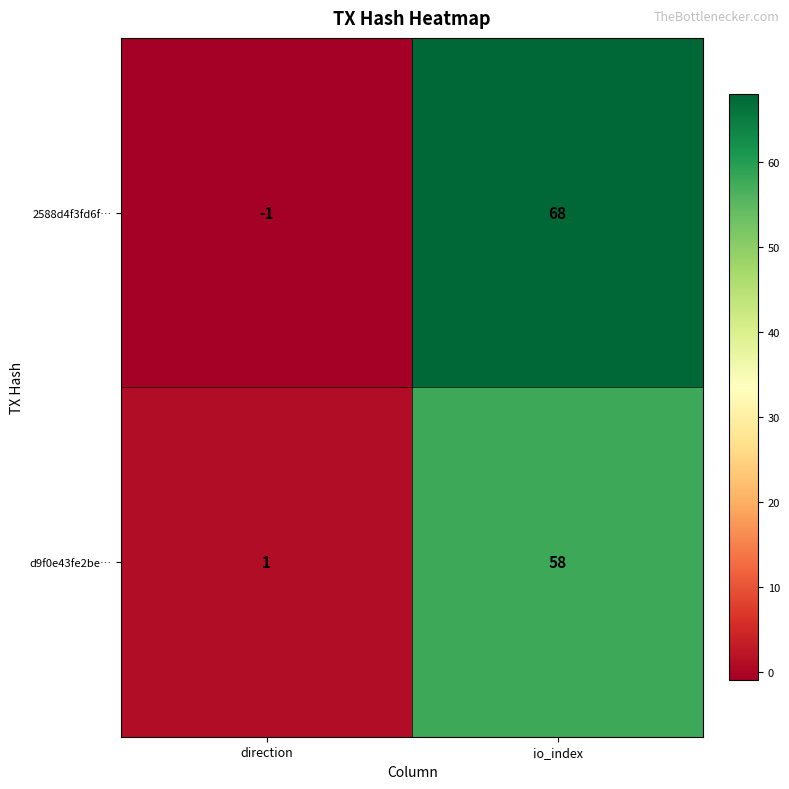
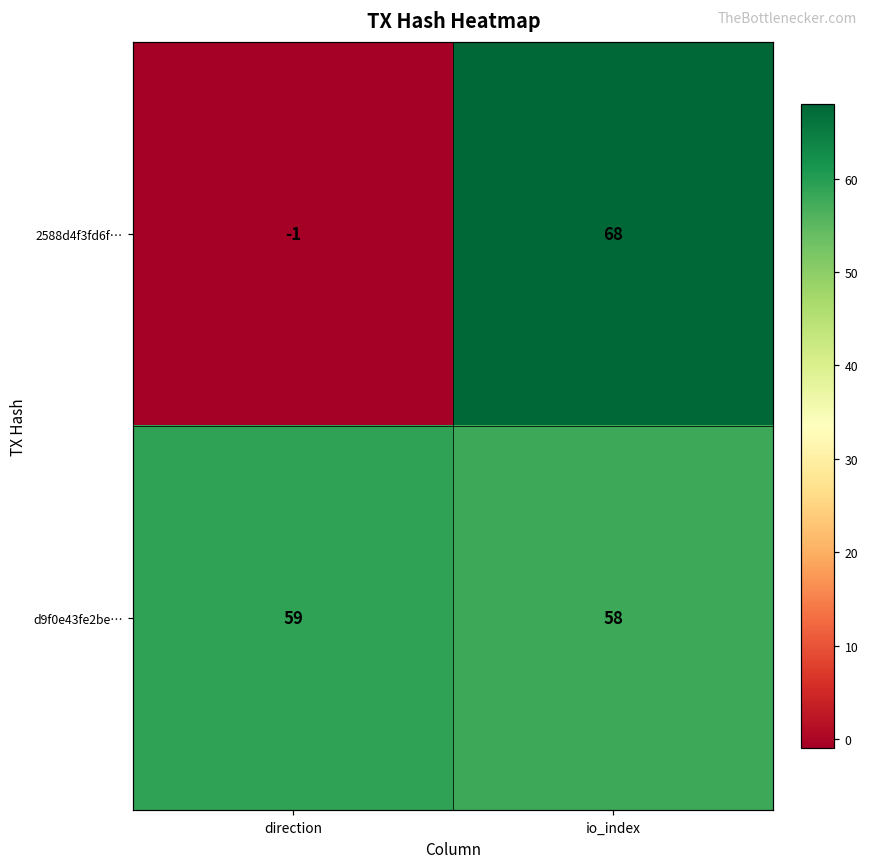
d9f0e43fe2be…, direction: 1 -> 59
